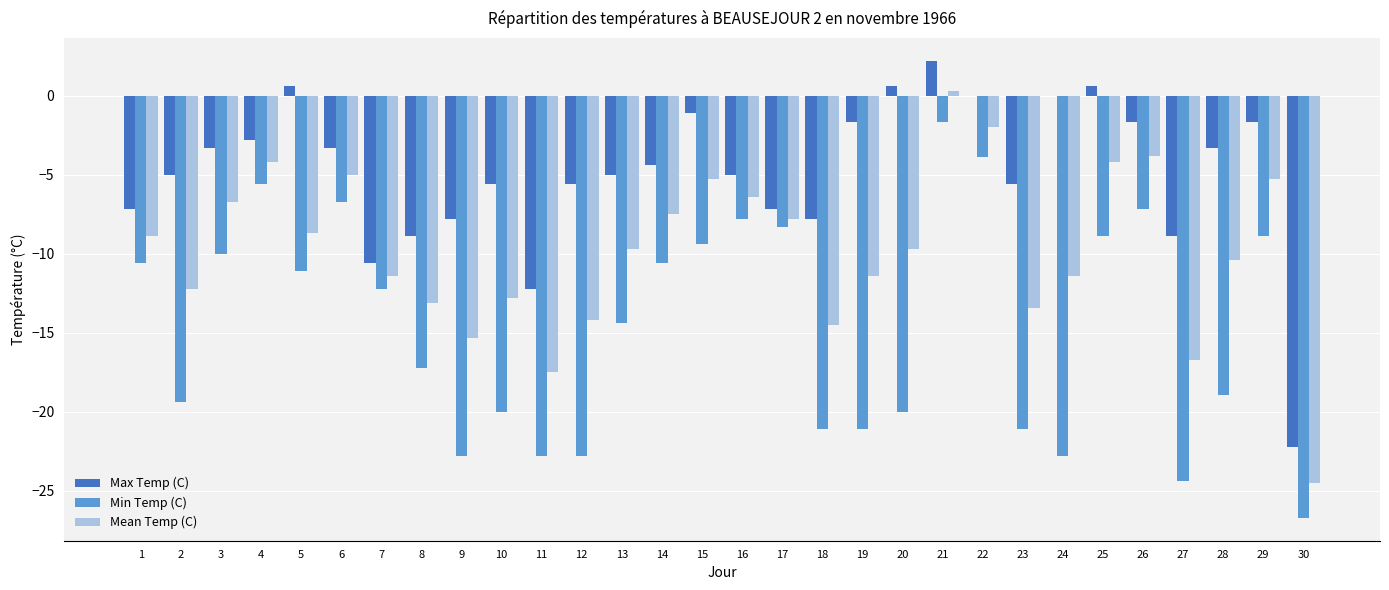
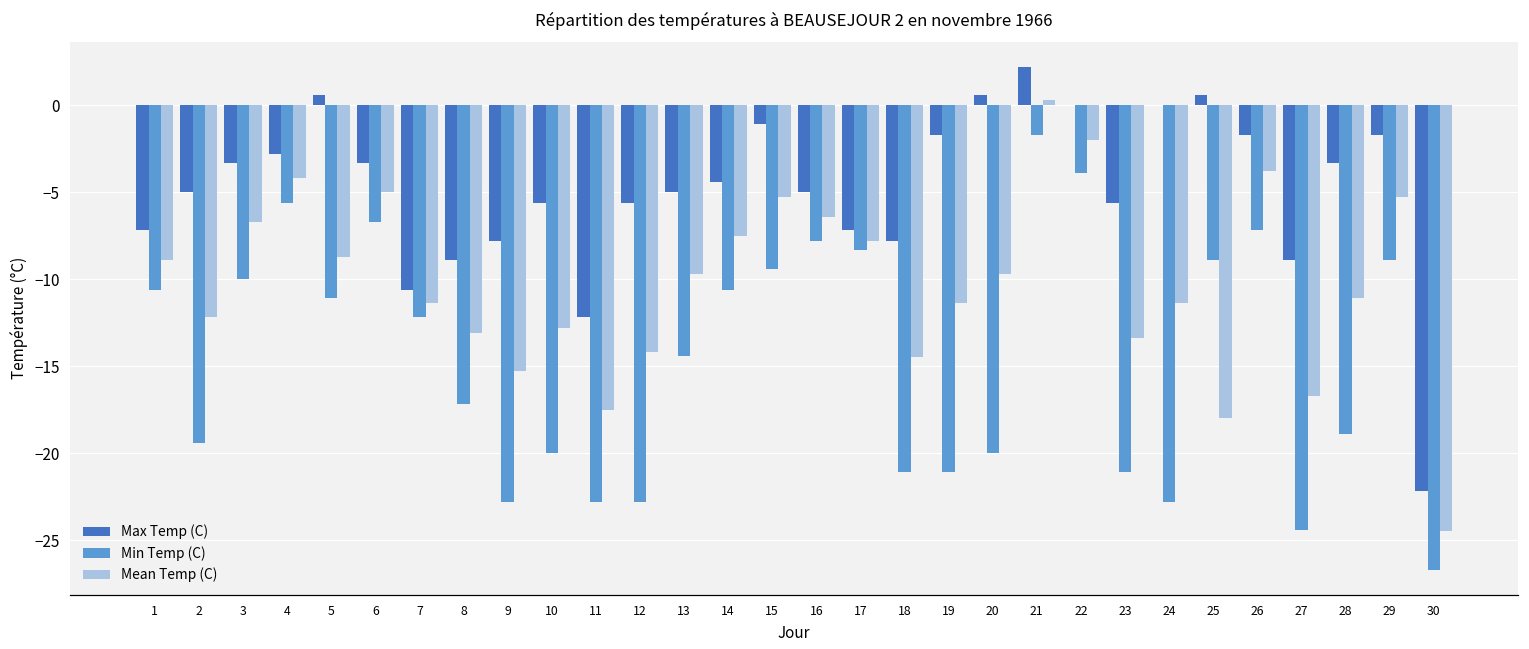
Mean Temp (C), 25: -4.2 -> -18.0
Mean Temp (C), 28: -10.4 -> -11.1
